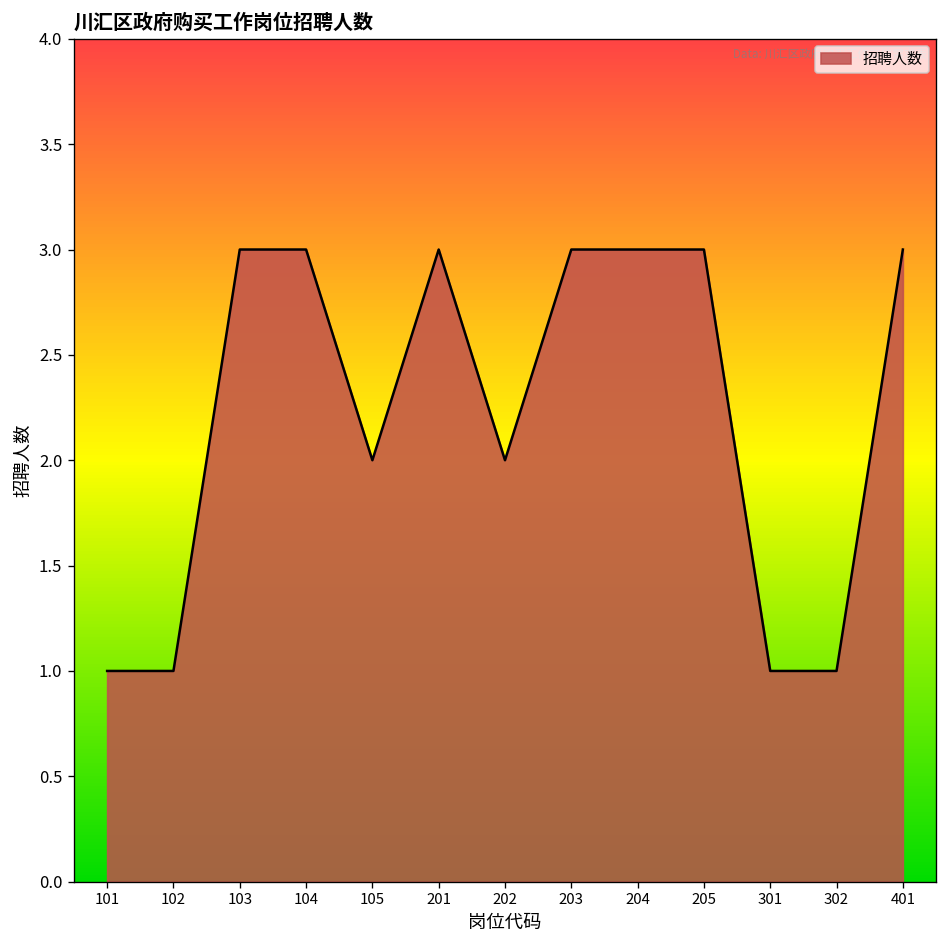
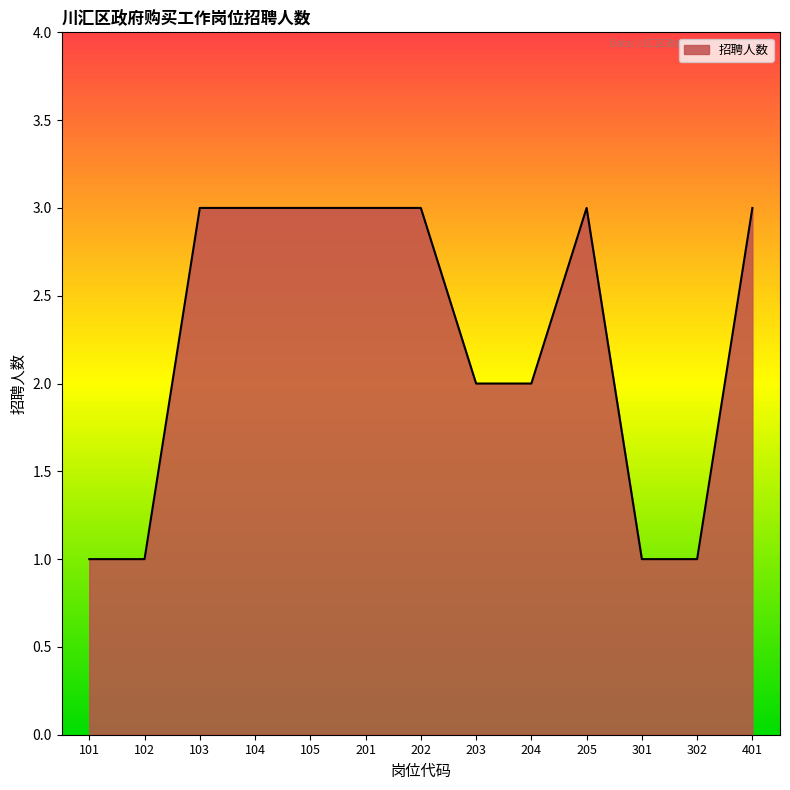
105: 2 -> 3
202: 2 -> 3
203: 3 -> 2
204: 3 -> 2
